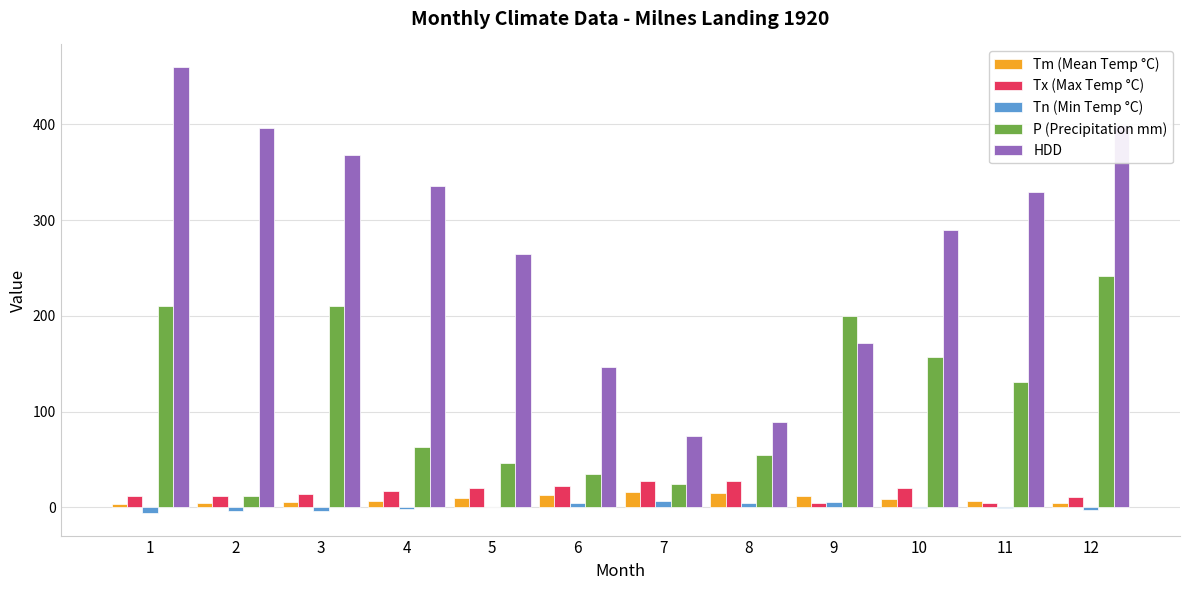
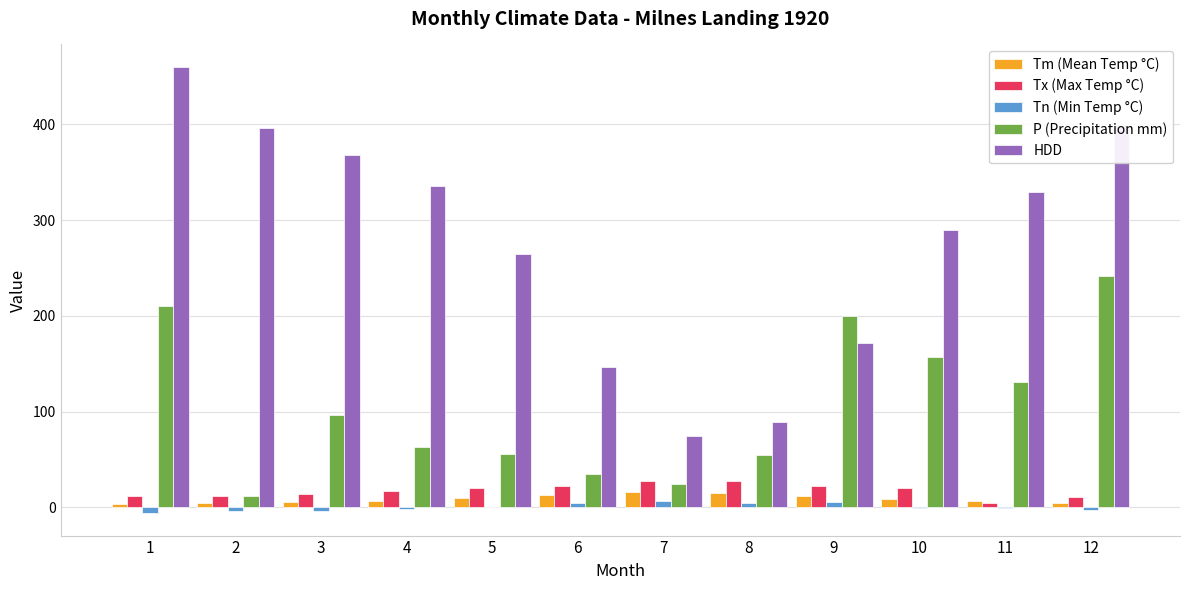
P (Precipitation mm), 3: 210 -> 100
P (Precipitation mm), 5: 50 -> 60
Tx (Max Temp °C), 9: 10 -> 20
